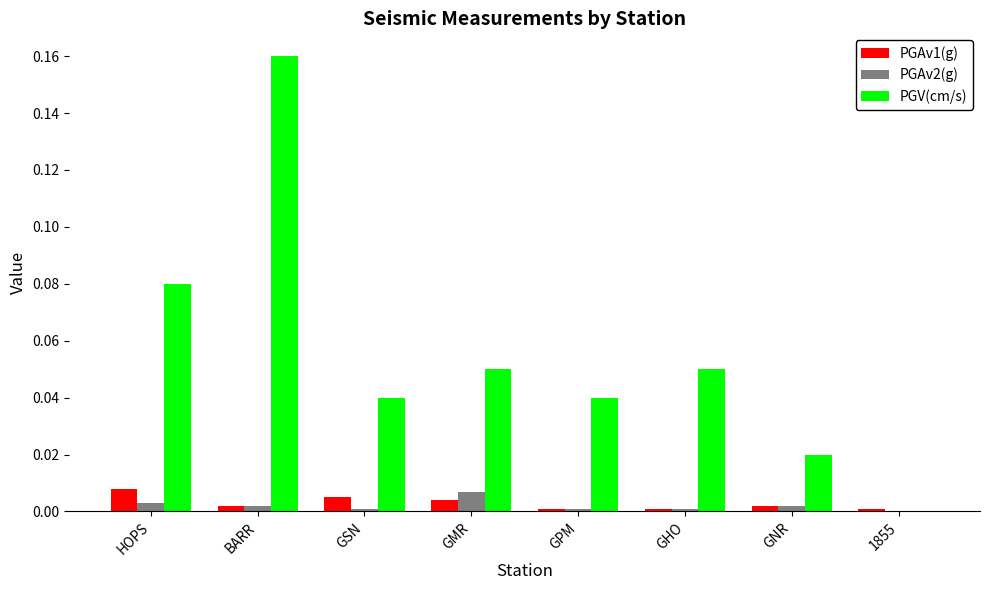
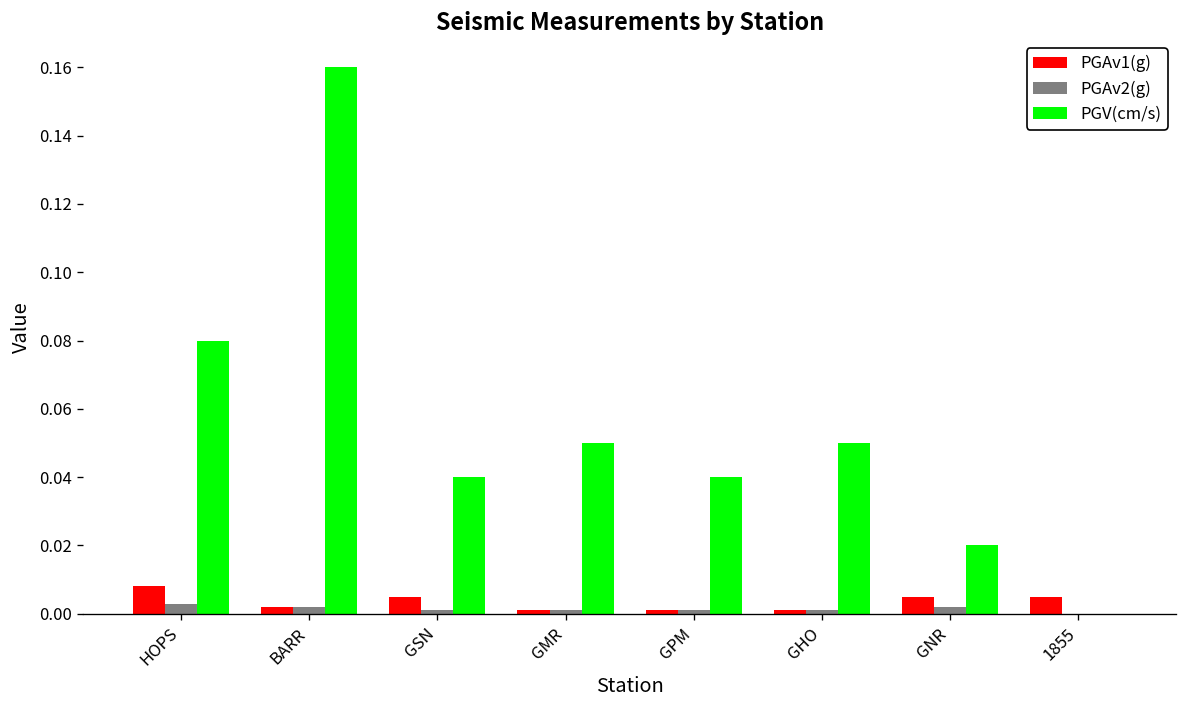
PGAv1(g), GMR: 0.004 -> 0.001
PGAv2(g), GMR: 0.007 -> 0.001
PGAv1(g), GNR: 0.002 -> 0.005
PGAv1(g), 1855: 0.001 -> 0.005
